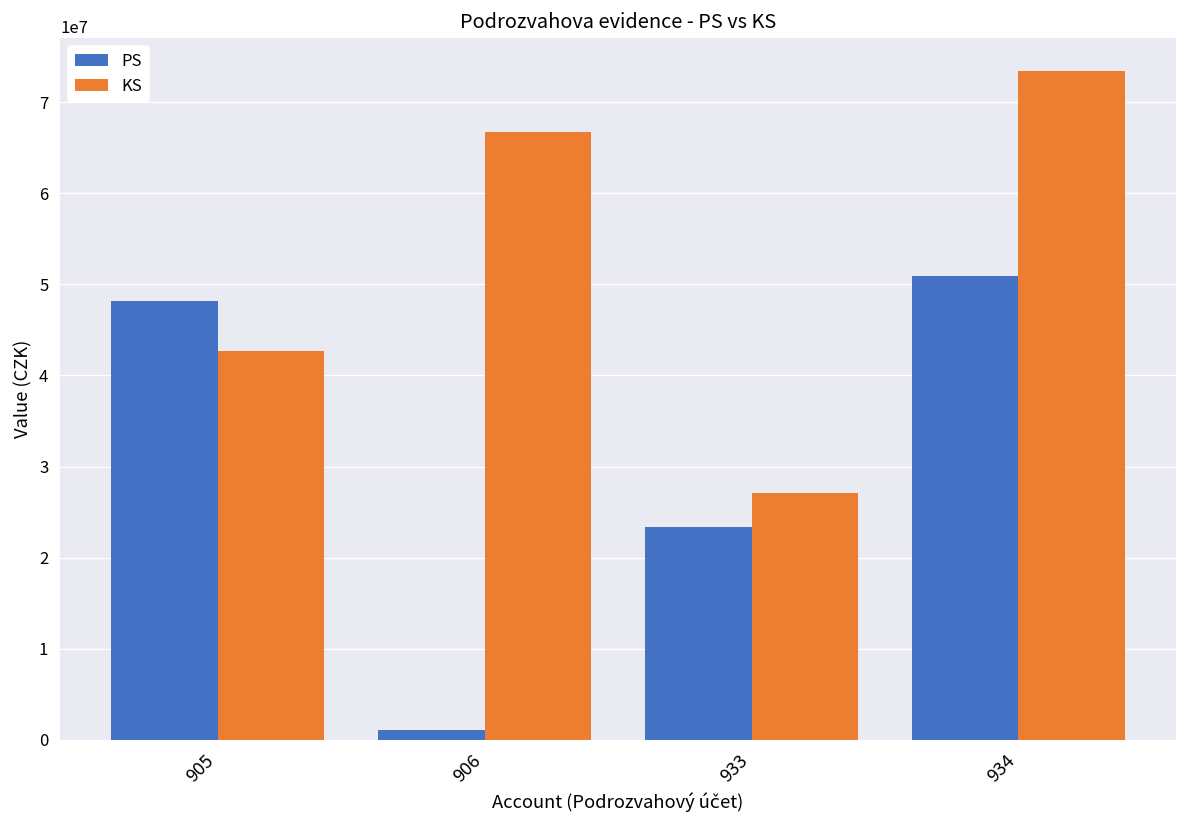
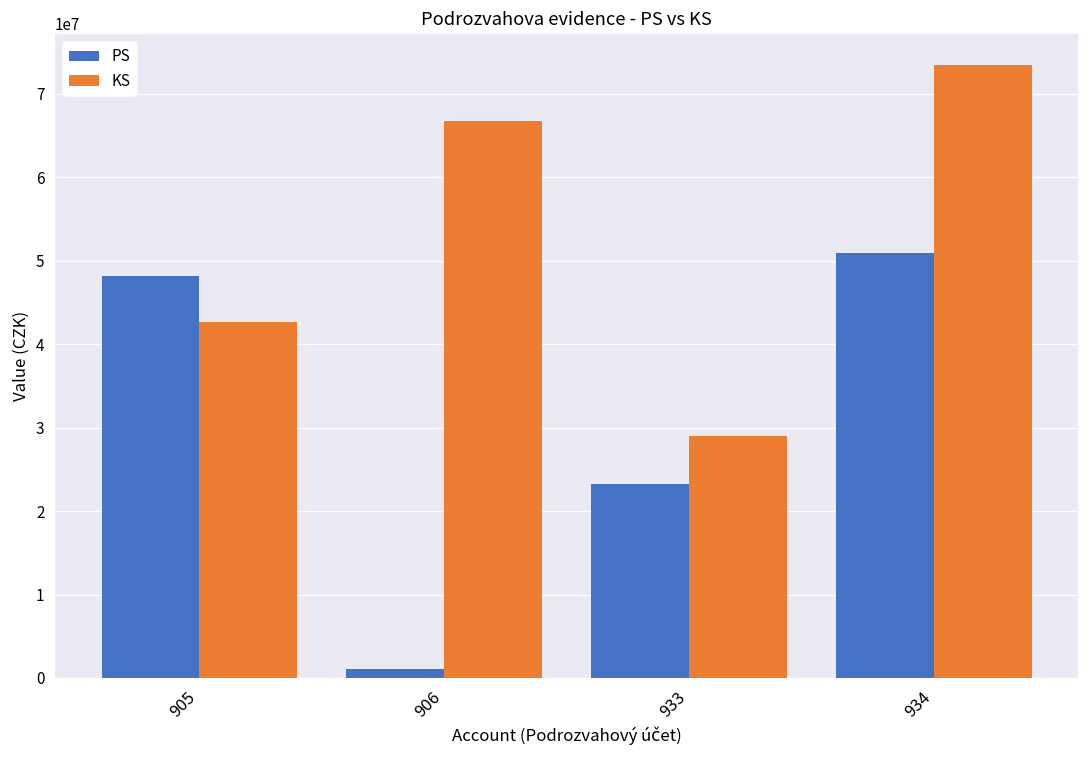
KS, 933: 27000000 -> 29000000
